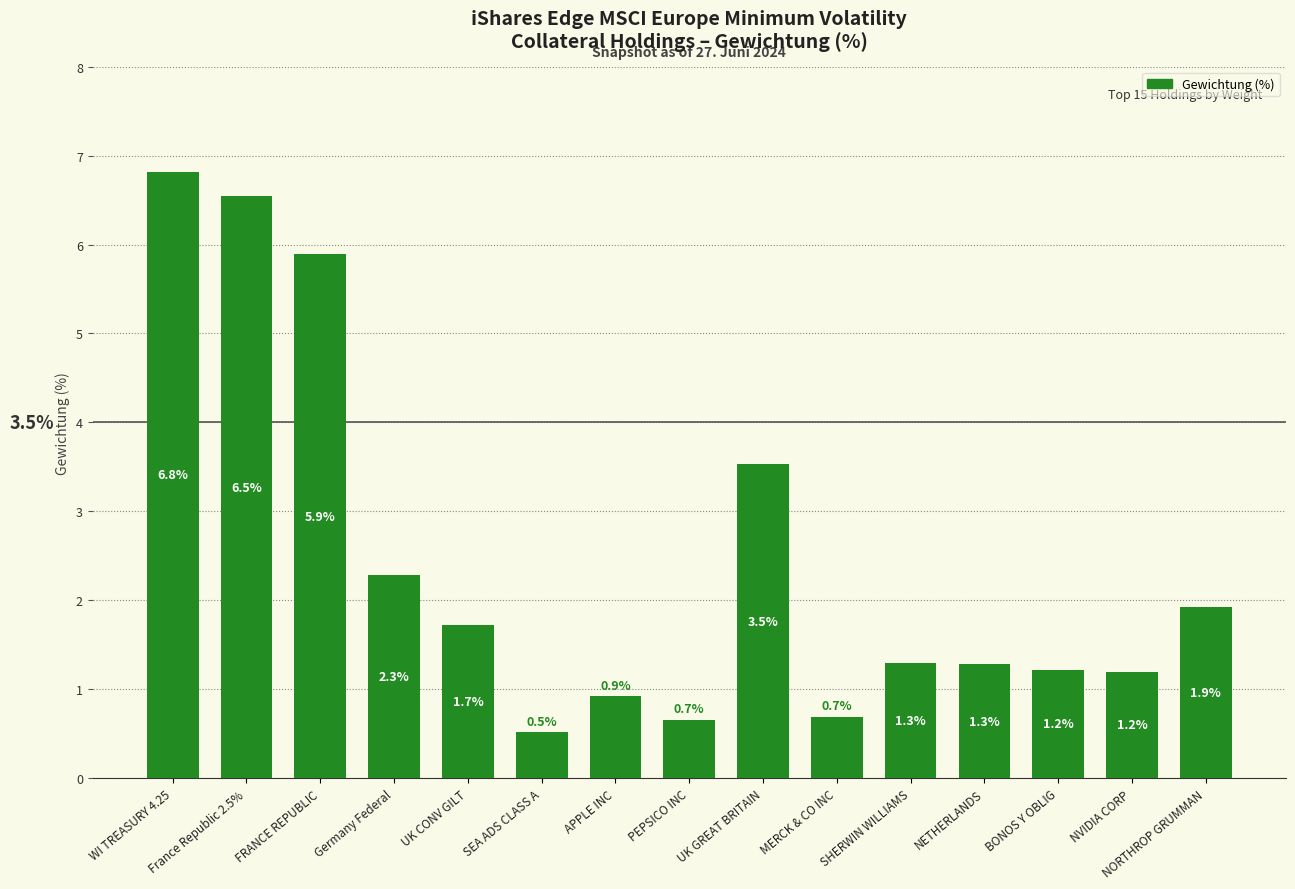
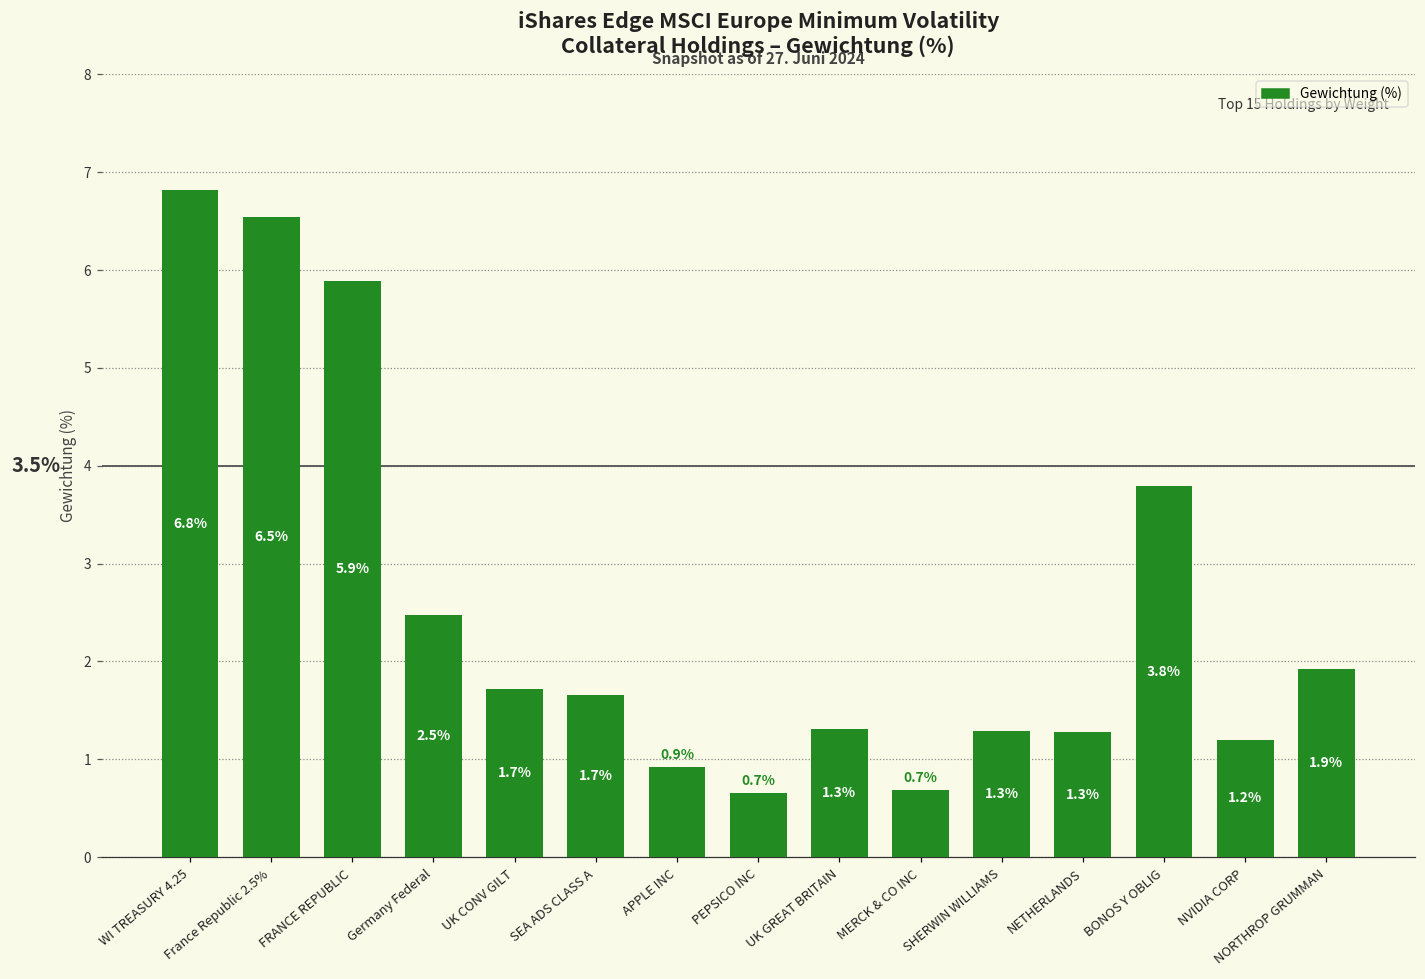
Germany Federal: 2.3% -> 2.5%
SEA ADS CLASS A: 0.5% -> 1.7%
UK GREAT BRITAIN: 3.5% -> 1.3%
BONOS Y OBLIG: 1.2% -> 3.8%
